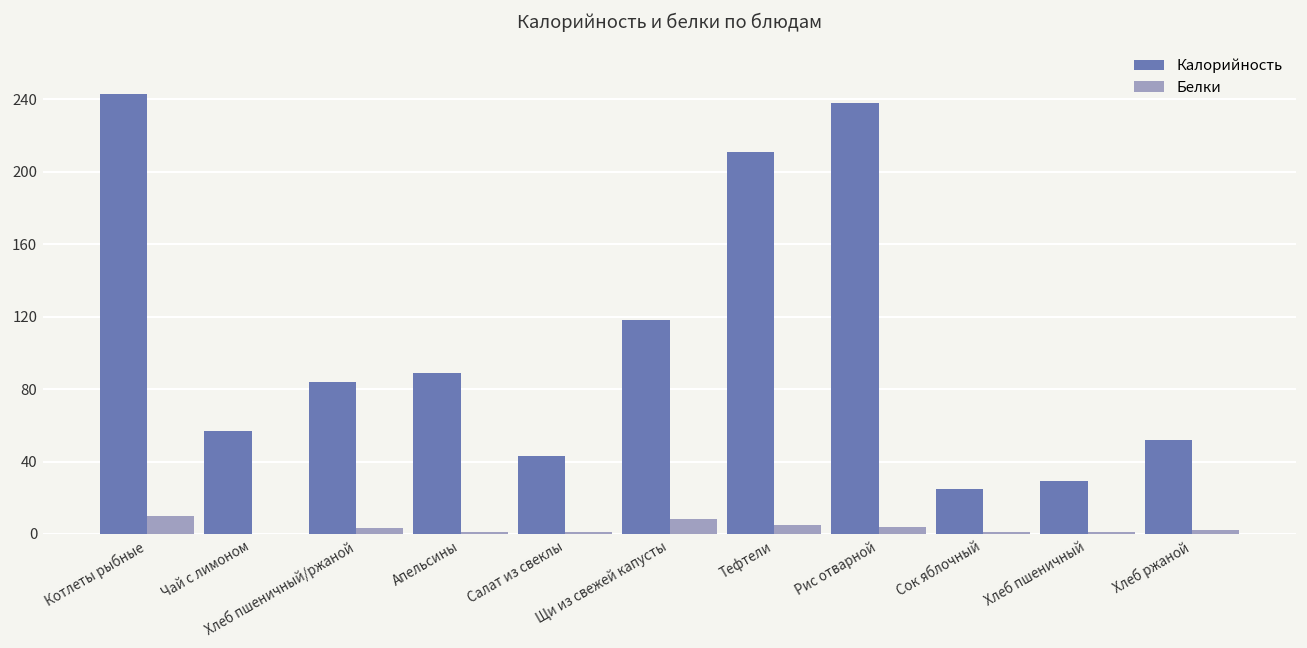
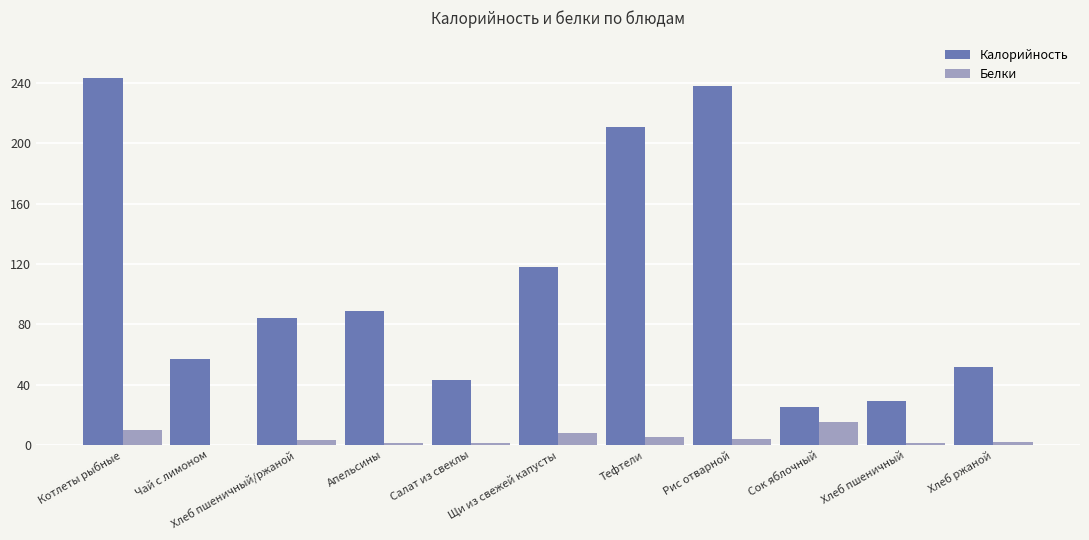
Белки, Сок яблочный: 1 -> 15
